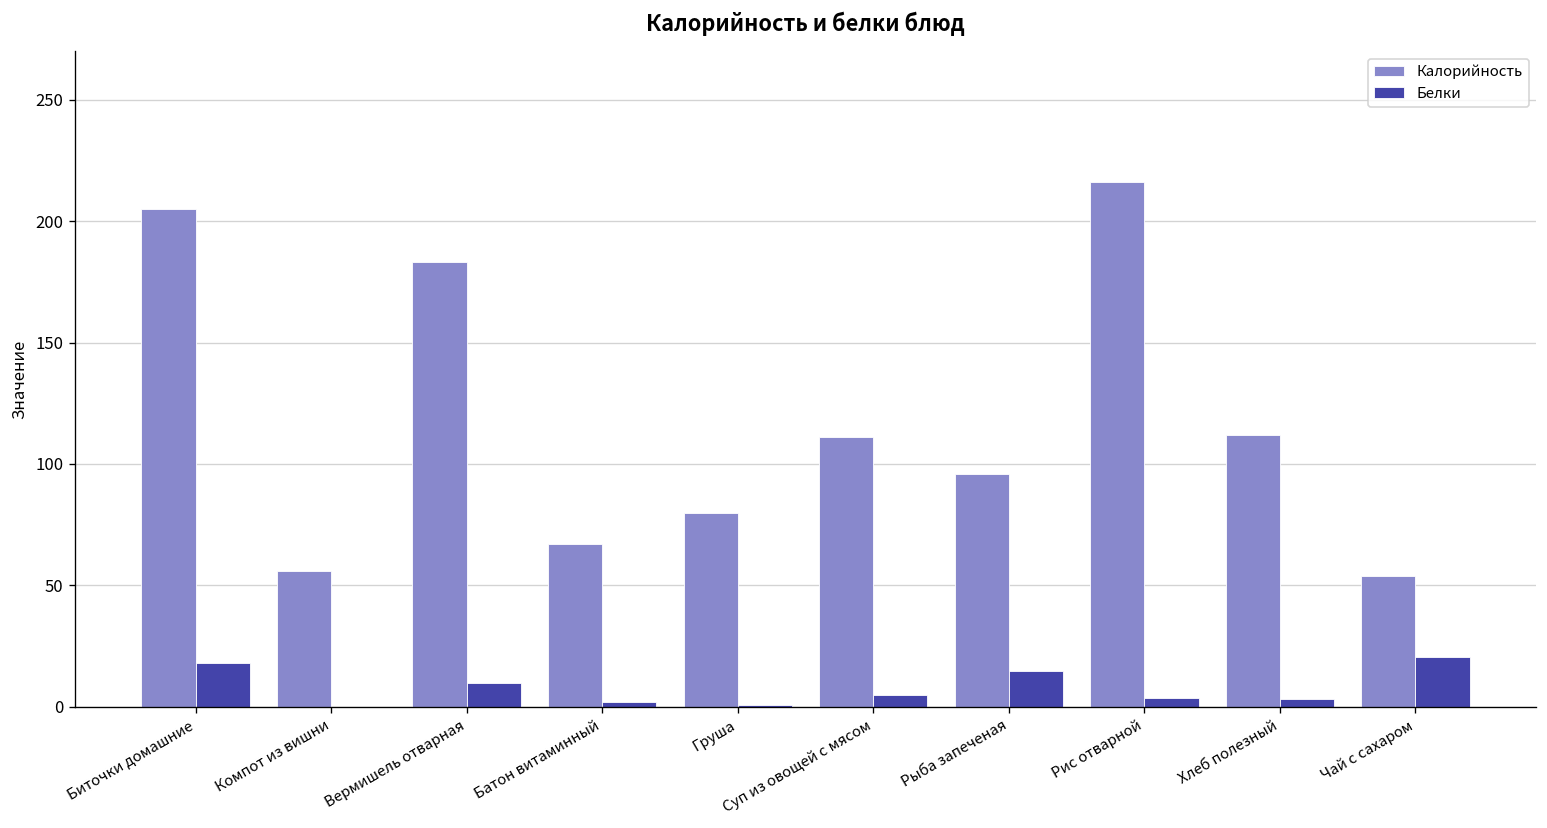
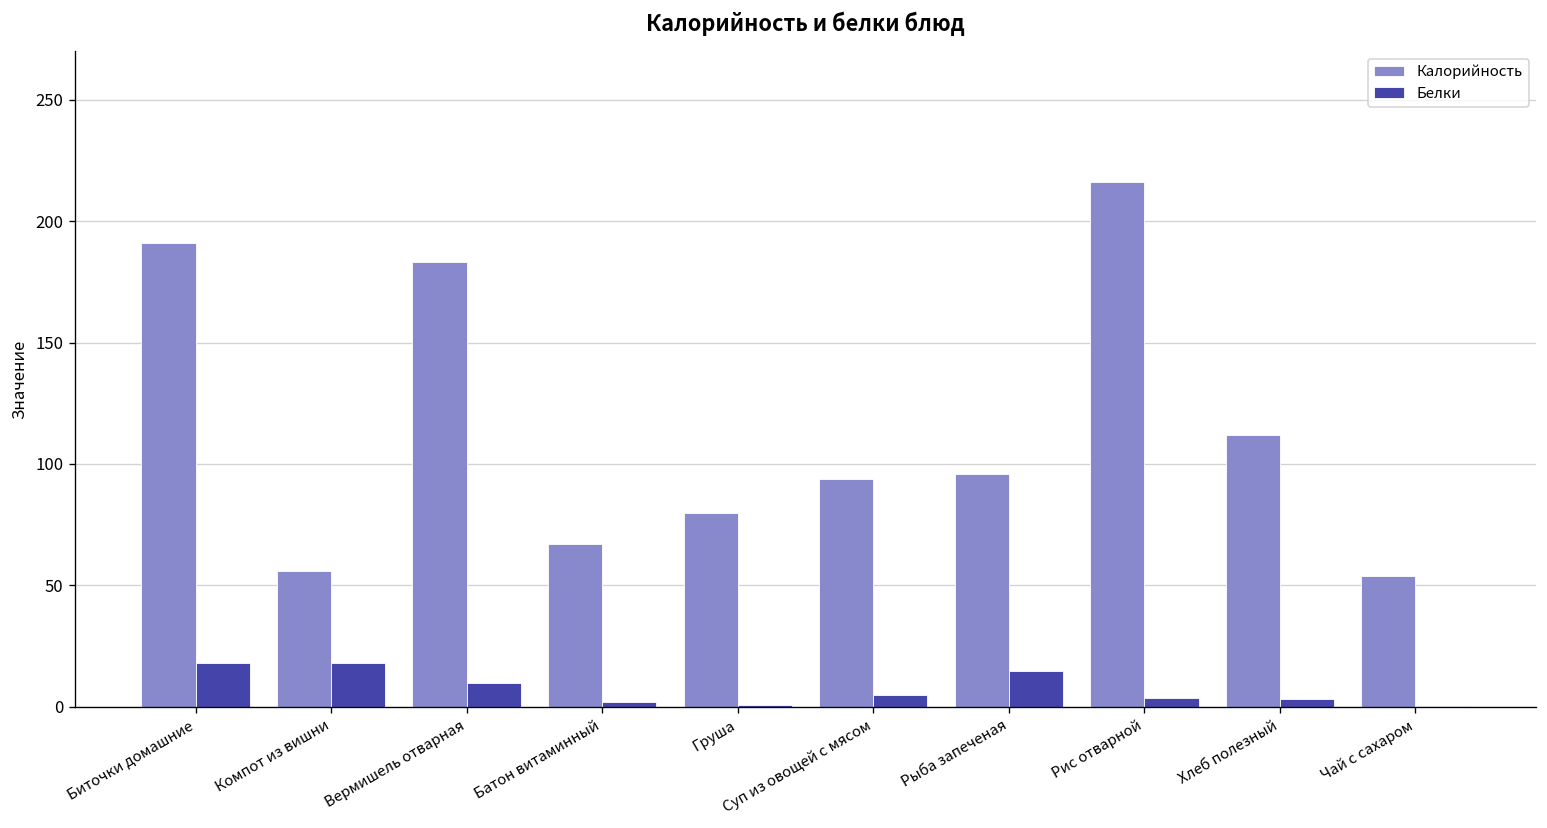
Калорийность, Биточки домашние: 205 -> 191
Белки, Компот из вишни: 0 -> 18
Калорийность, Суп из овощей с мясом: 111 -> 94
Белки, Чай с сахаром: 21 -> 0
